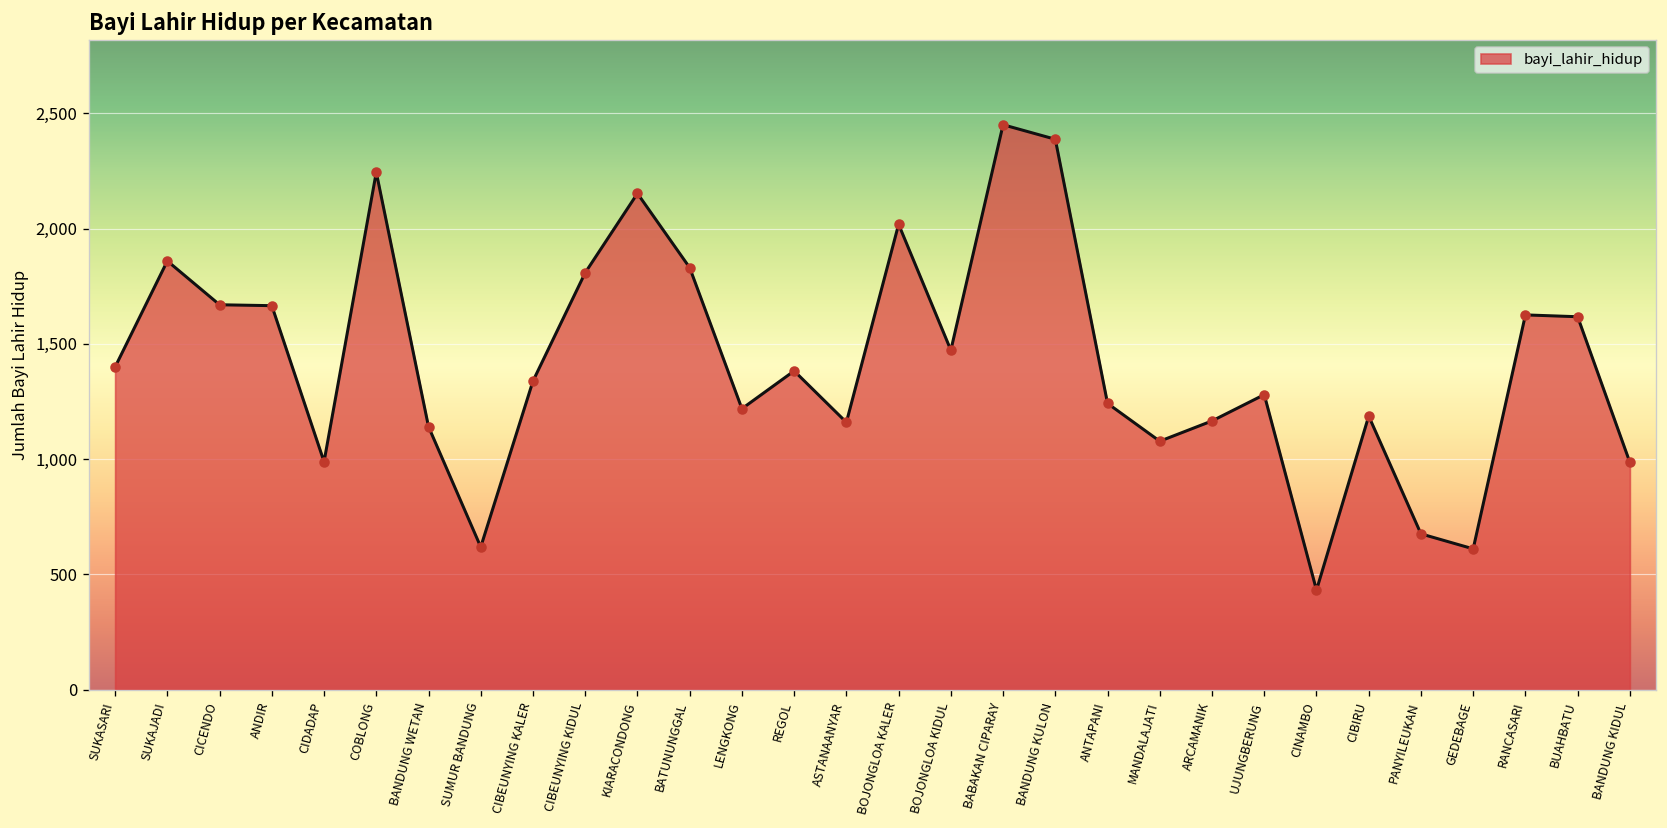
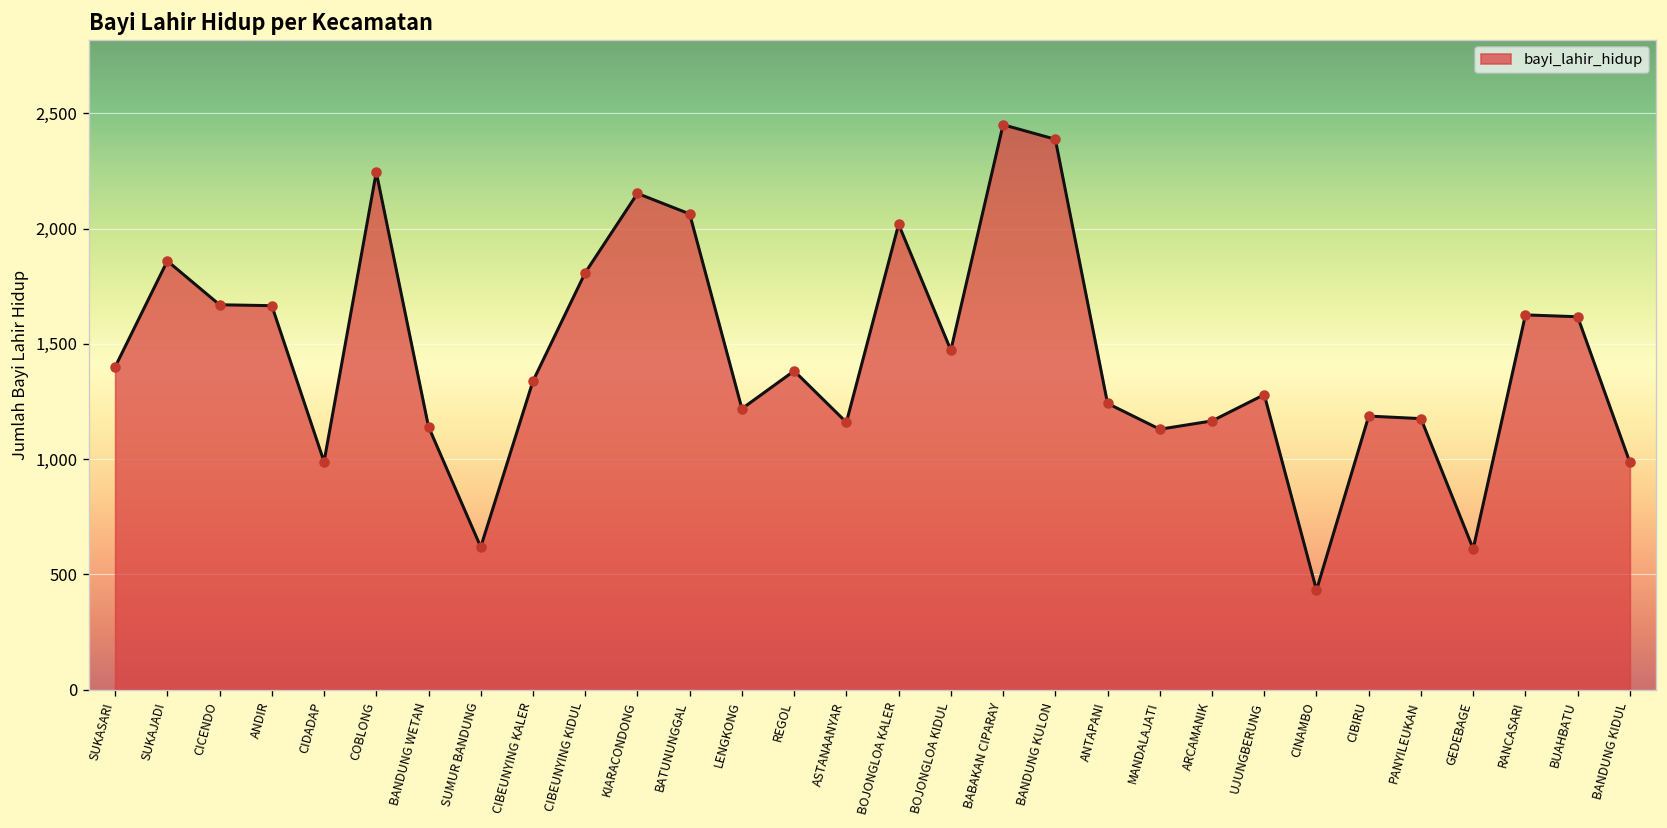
BATUNUNGGAL: 1,830 -> 2,060
MANDALAJATI: 1,080 -> 1,130
PANYILEUKAN: 680 -> 1,180
